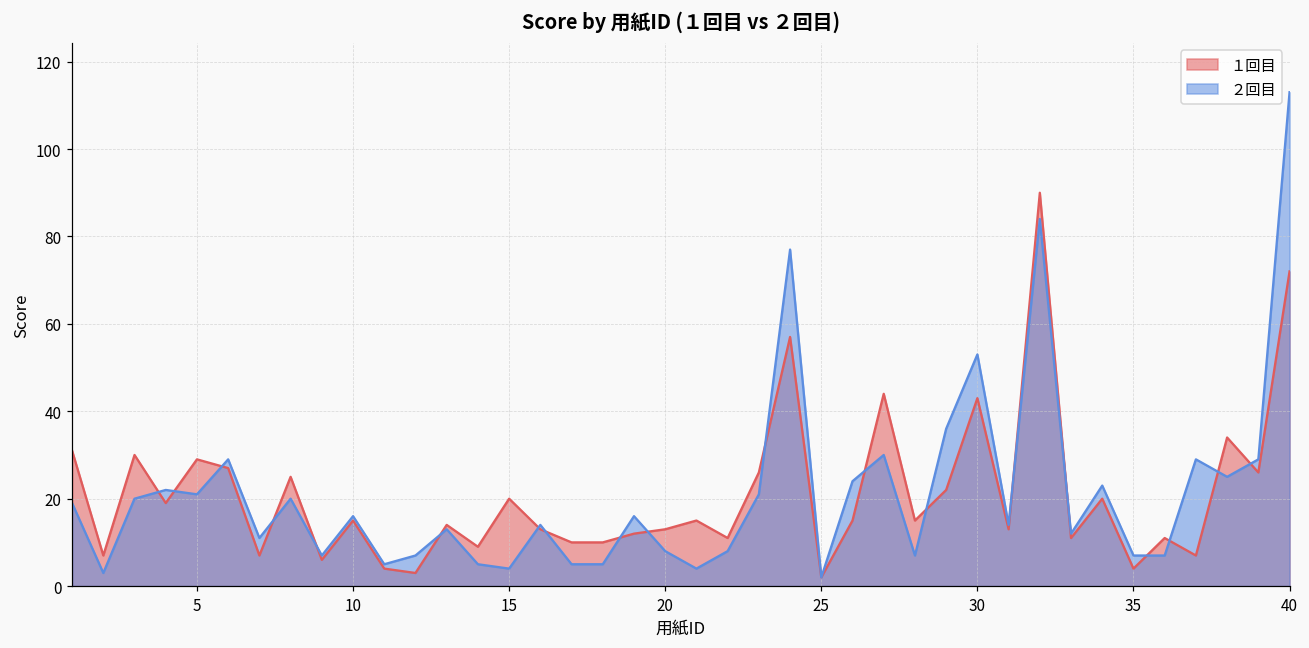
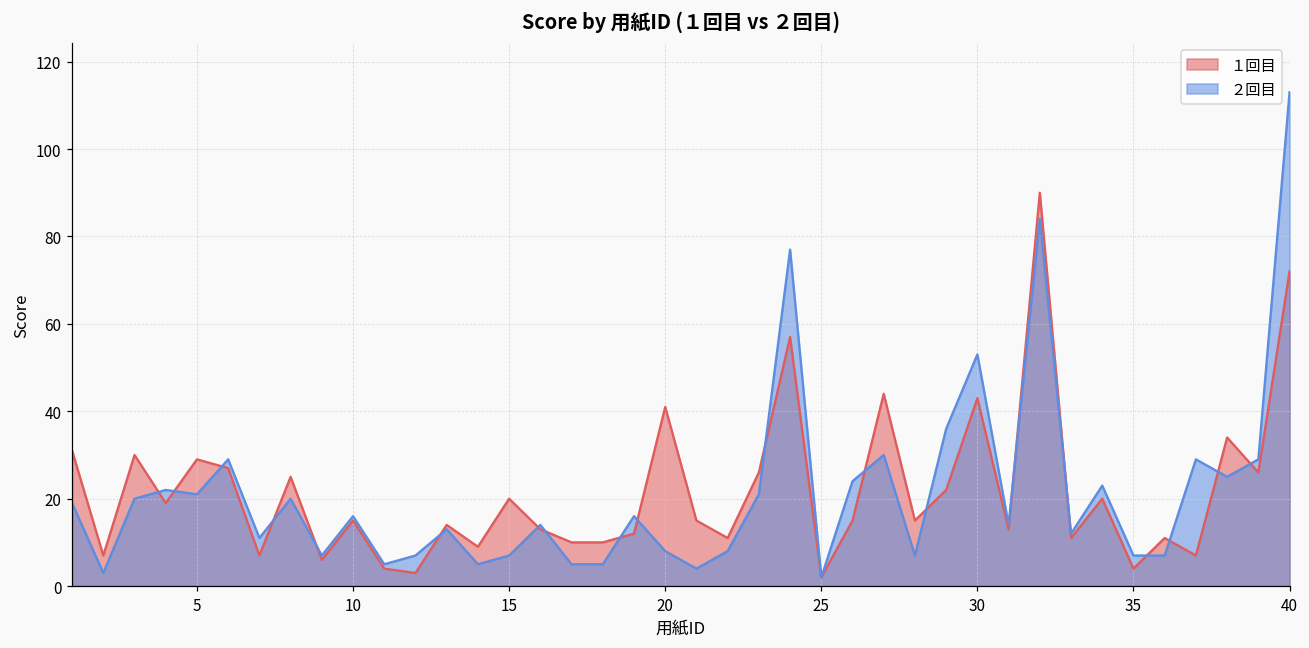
２回目, 15: 4 -> 7
１回目, 20: 13 -> 41
